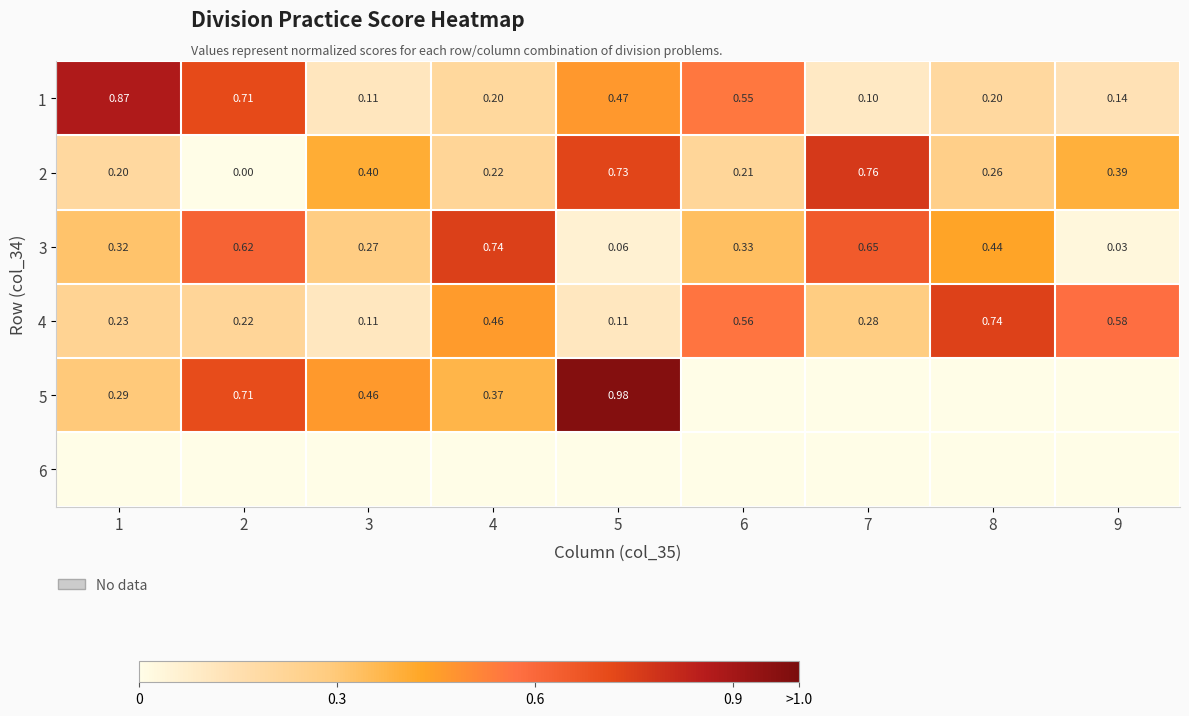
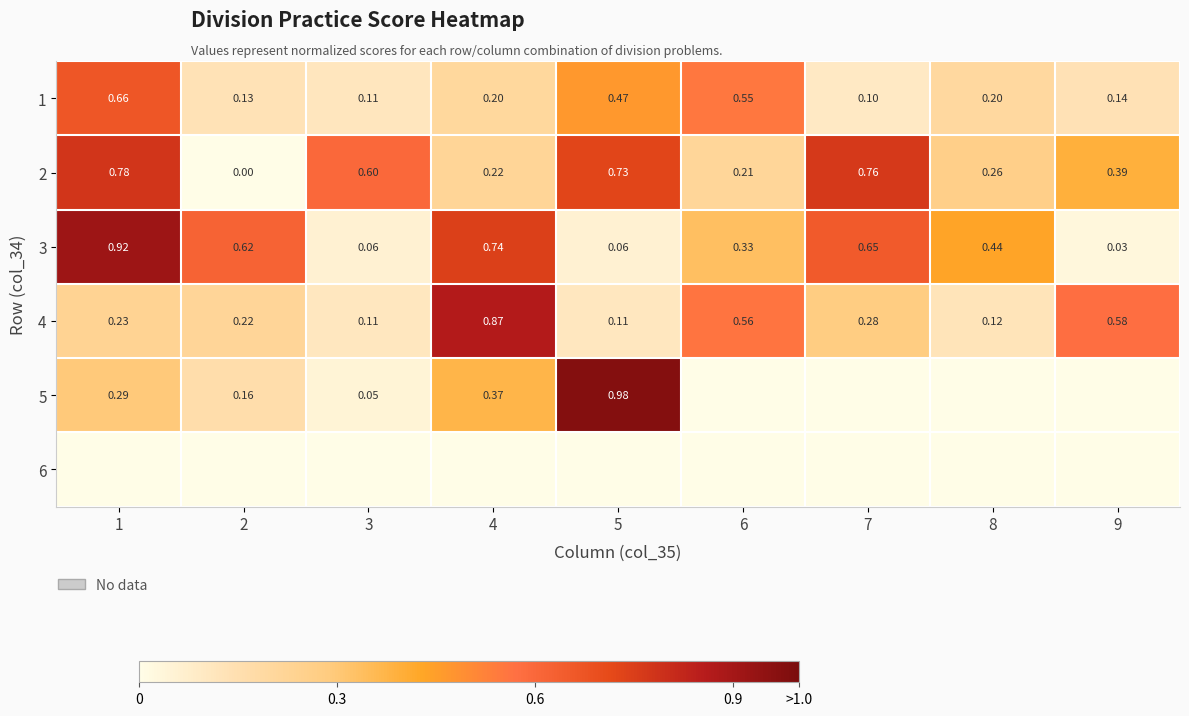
1, 1: 0.87 -> 0.66
1, 2: 0.71 -> 0.13
2, 1: 0.20 -> 0.78
2, 3: 0.40 -> 0.60
3, 1: 0.32 -> 0.92
3, 3: 0.27 -> 0.06
4, 4: 0.46 -> 0.87
4, 8: 0.74 -> 0.12
5, 2: 0.71 -> 0.16
5, 3: 0.46 -> 0.05
